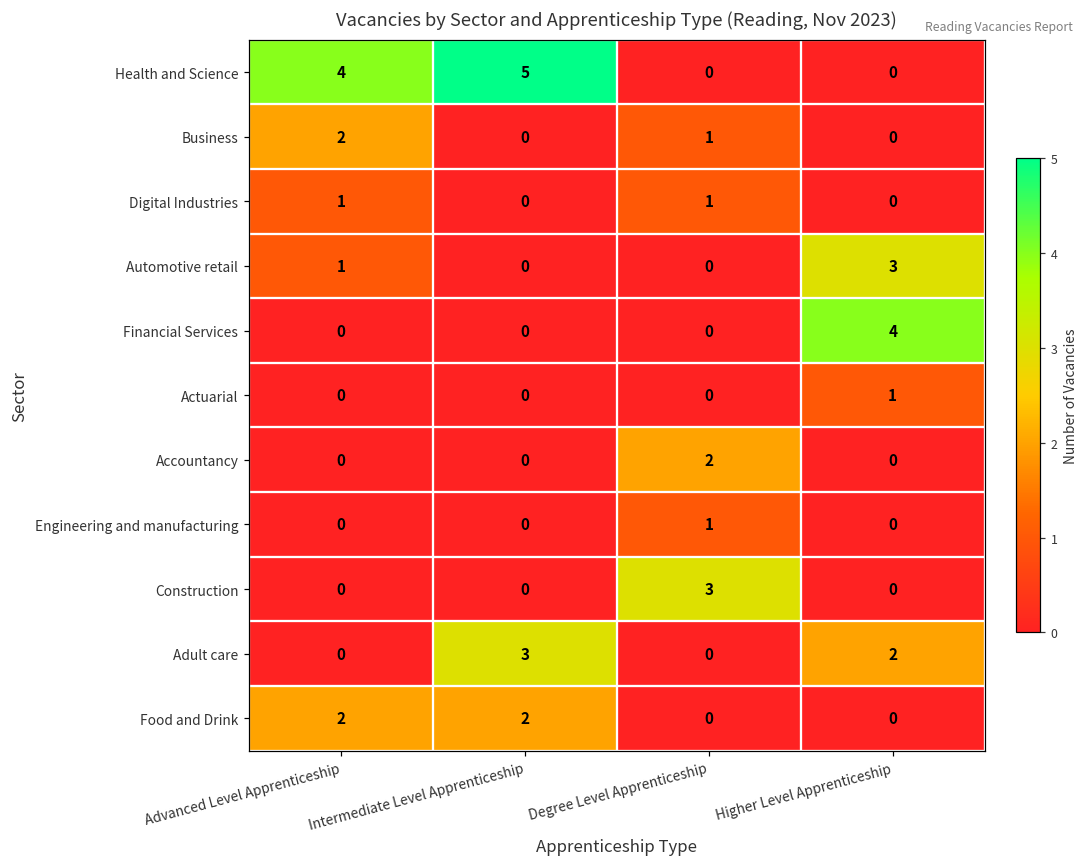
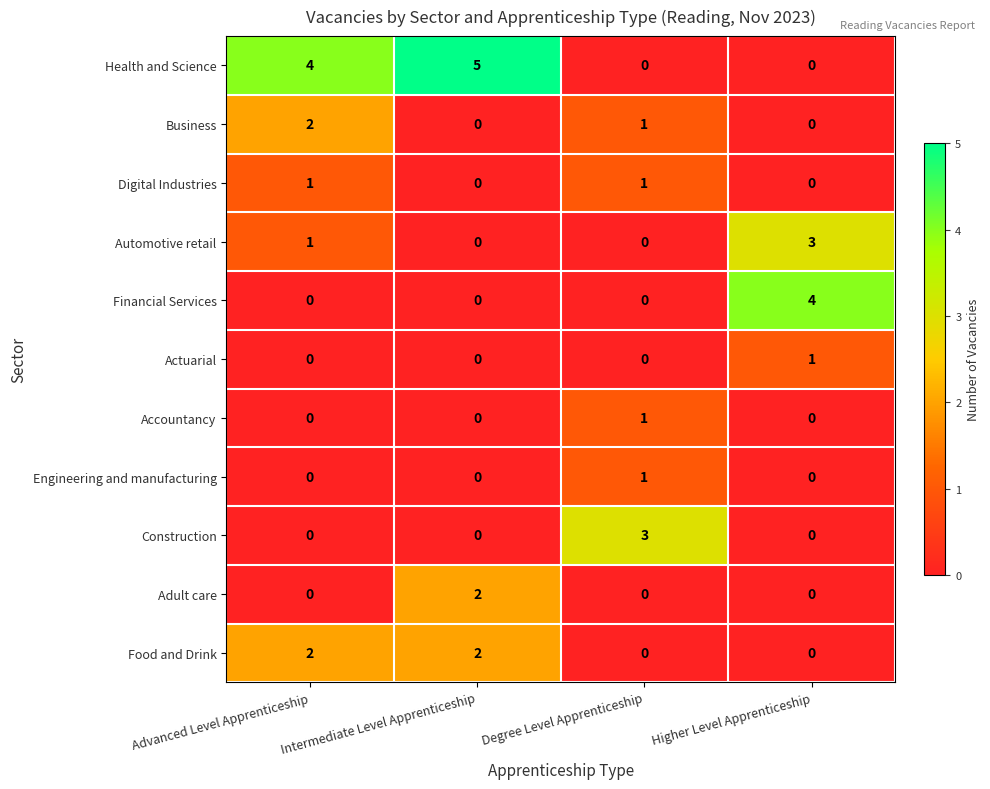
Accountancy, Degree Level Apprenticeship: 2 -> 1
Adult care, Intermediate Level Apprenticeship: 3 -> 2
Adult care, Higher Level Apprenticeship: 2 -> 0
